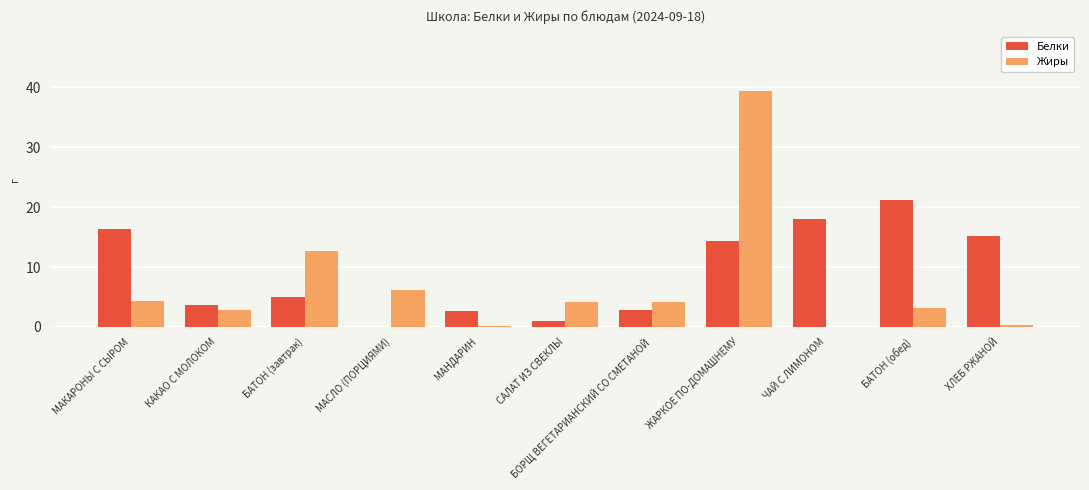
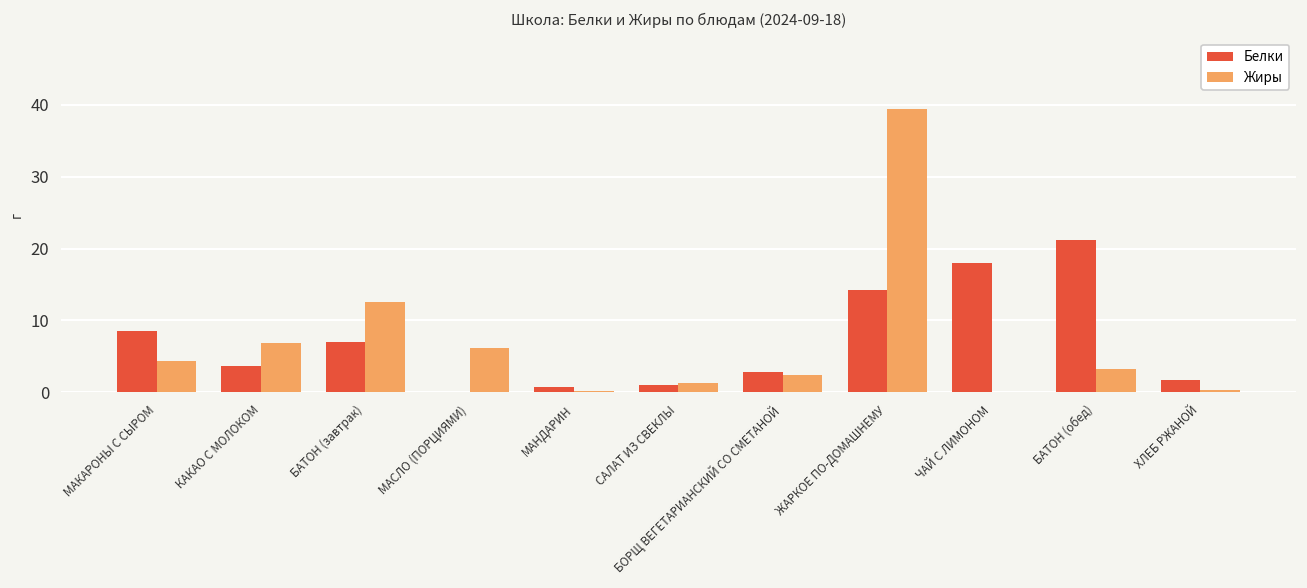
Белки, МАКАРОНЫ С СЫРОМ: 16 -> 9
Жиры, КАКАО С МОЛОКОМ: 3 -> 7
Белки, БАТОН (завтрак): 5 -> 7
Белки, МАНДАРИН: 3 -> 1
Жиры, САЛАТ ИЗ СВЕКЛЫ: 4 -> 1
Жиры, БОРЩ ВЕГЕТАРИАНСКИЙ СО СМЕТАНОЙ: 4 -> 2
Белки, ХЛЕБ РЖАНОЙ: 15 -> 2
